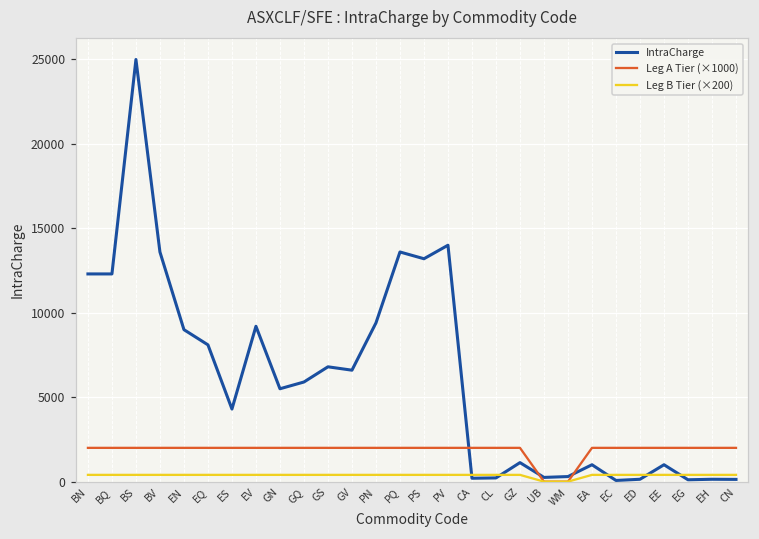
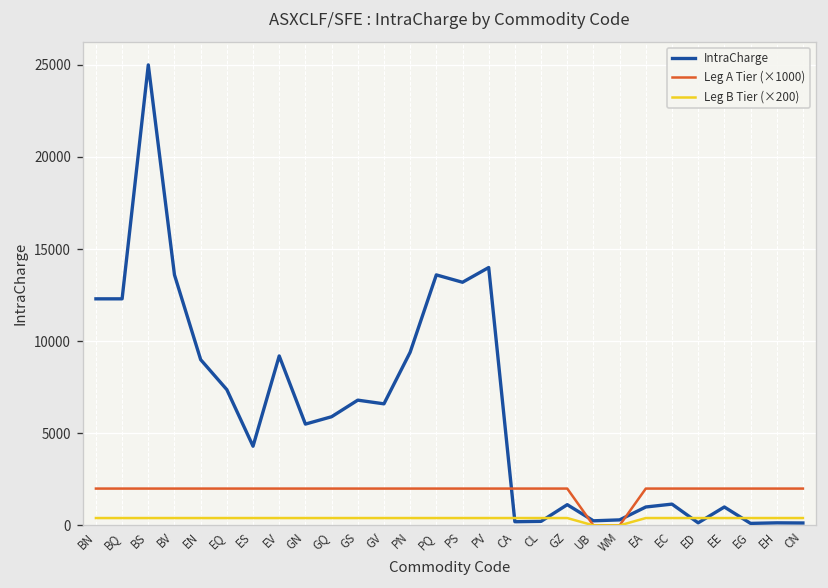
IntraCharge, EQ: 8100 -> 7400
IntraCharge, EC: 100 -> 1200
